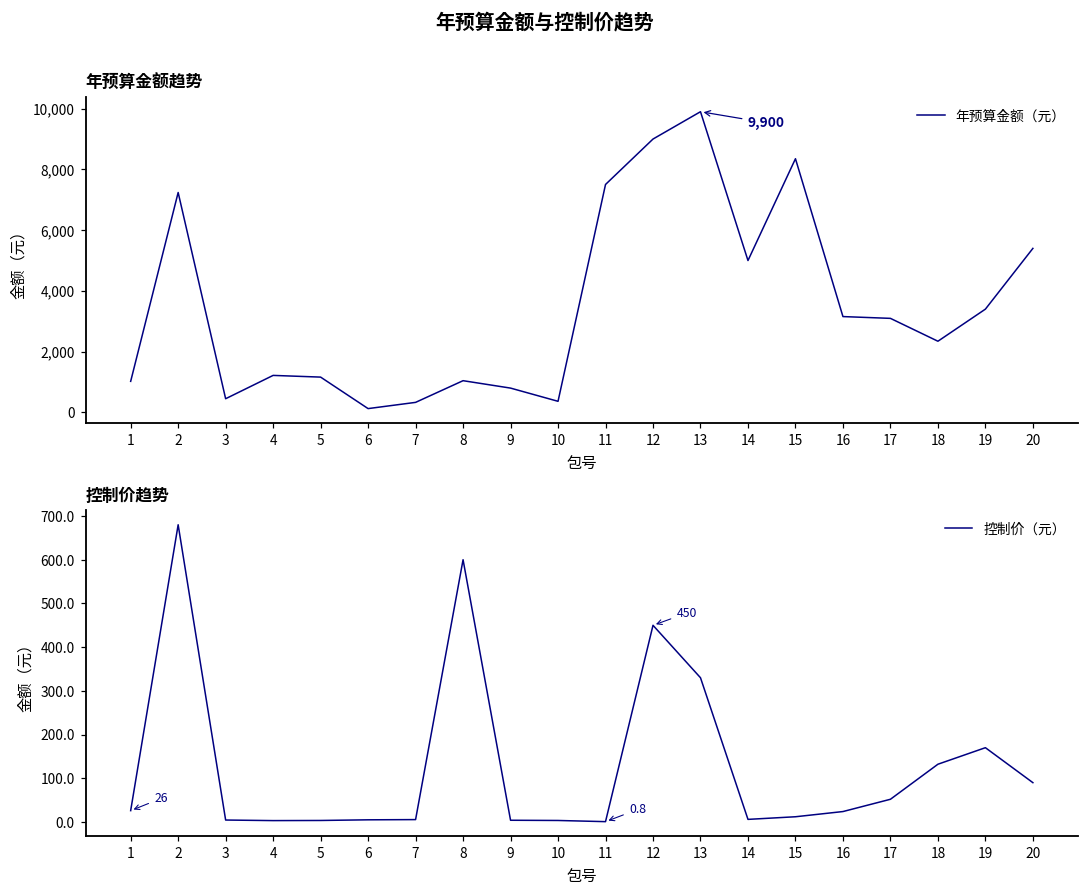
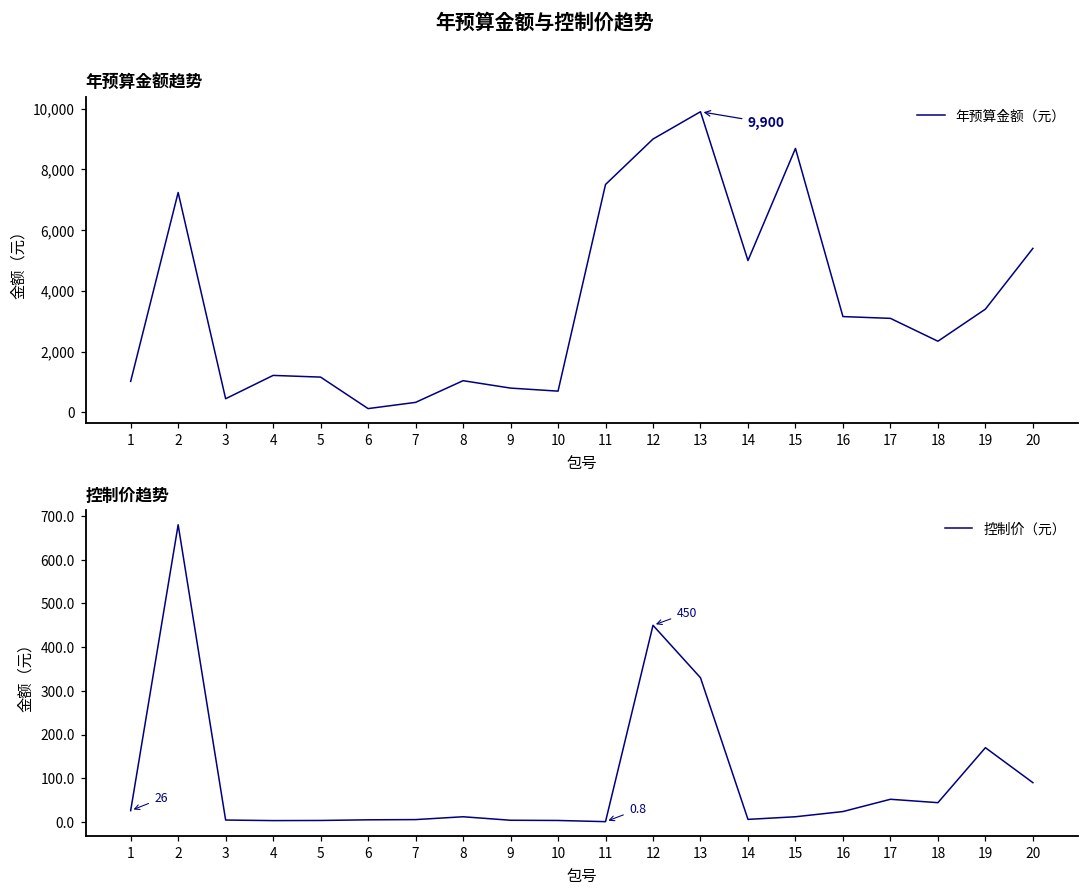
年预算金额趋势, 10: 400 -> 700
年预算金额趋势, 15: 8,400 -> 8,700
控制价趋势, 8: 600 -> 10
控制价趋势, 18: 130 -> 40
